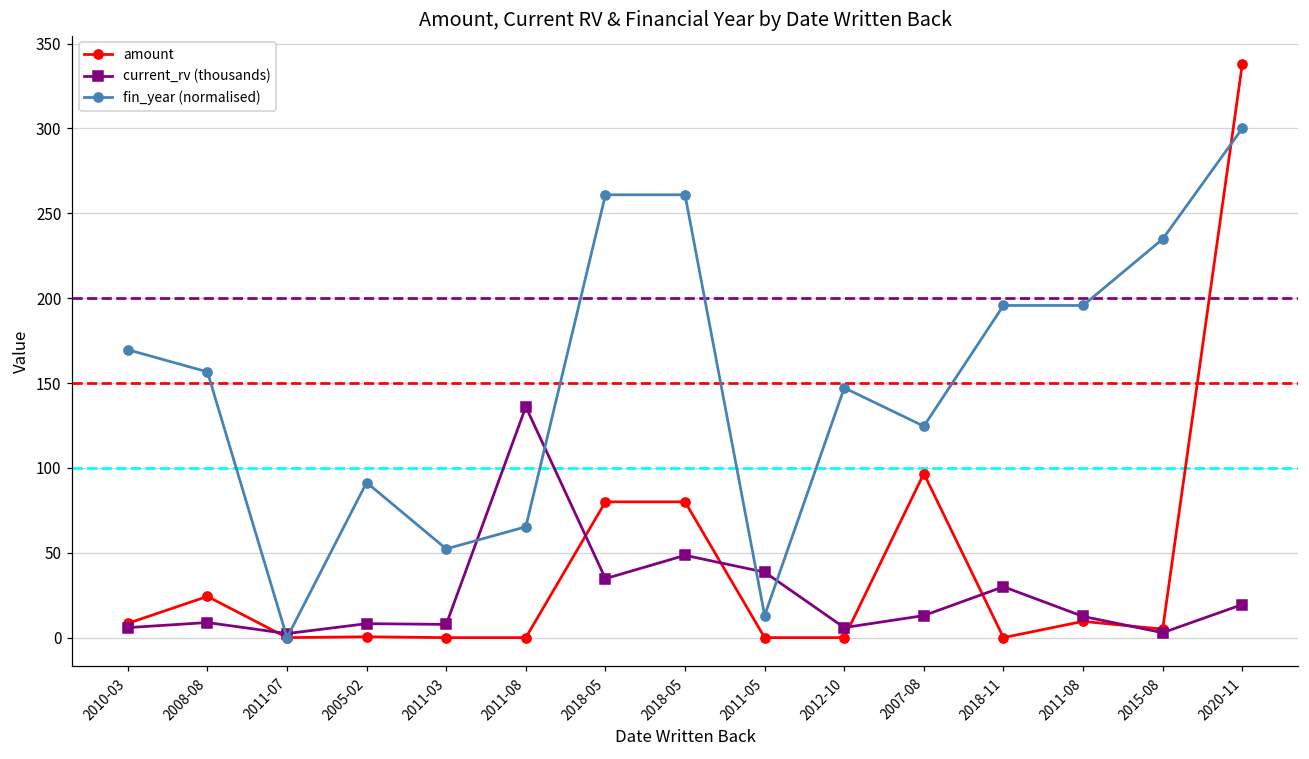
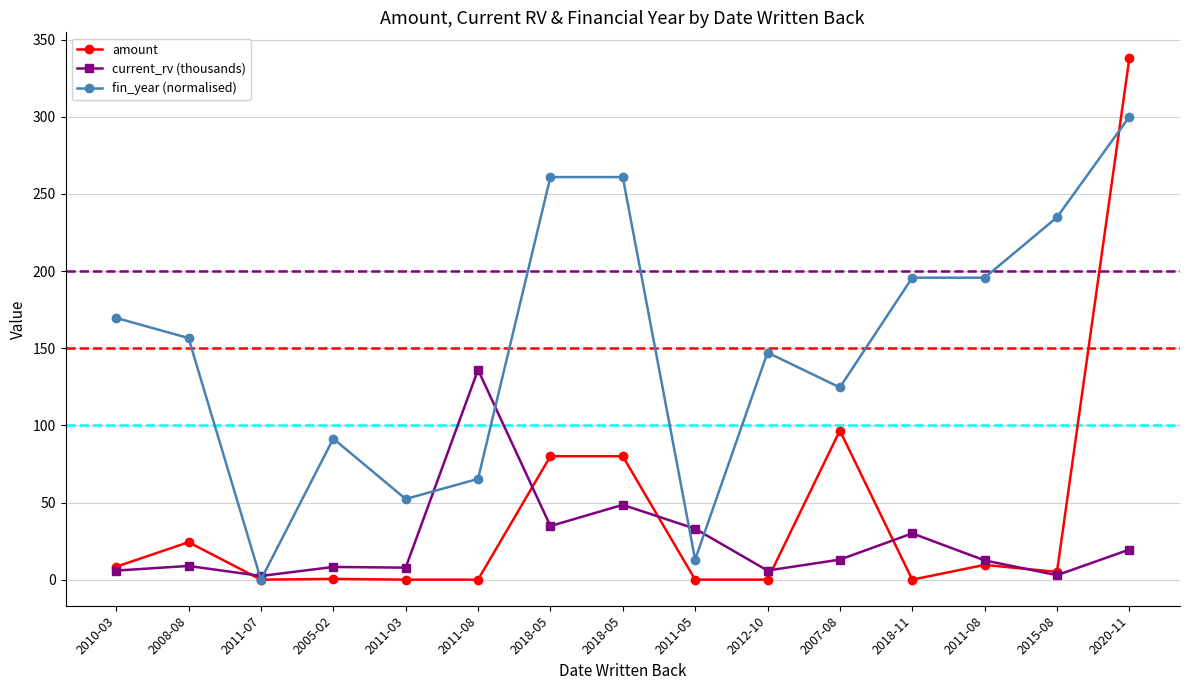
current_rv (thousands), 2011-05: 39 -> 33
